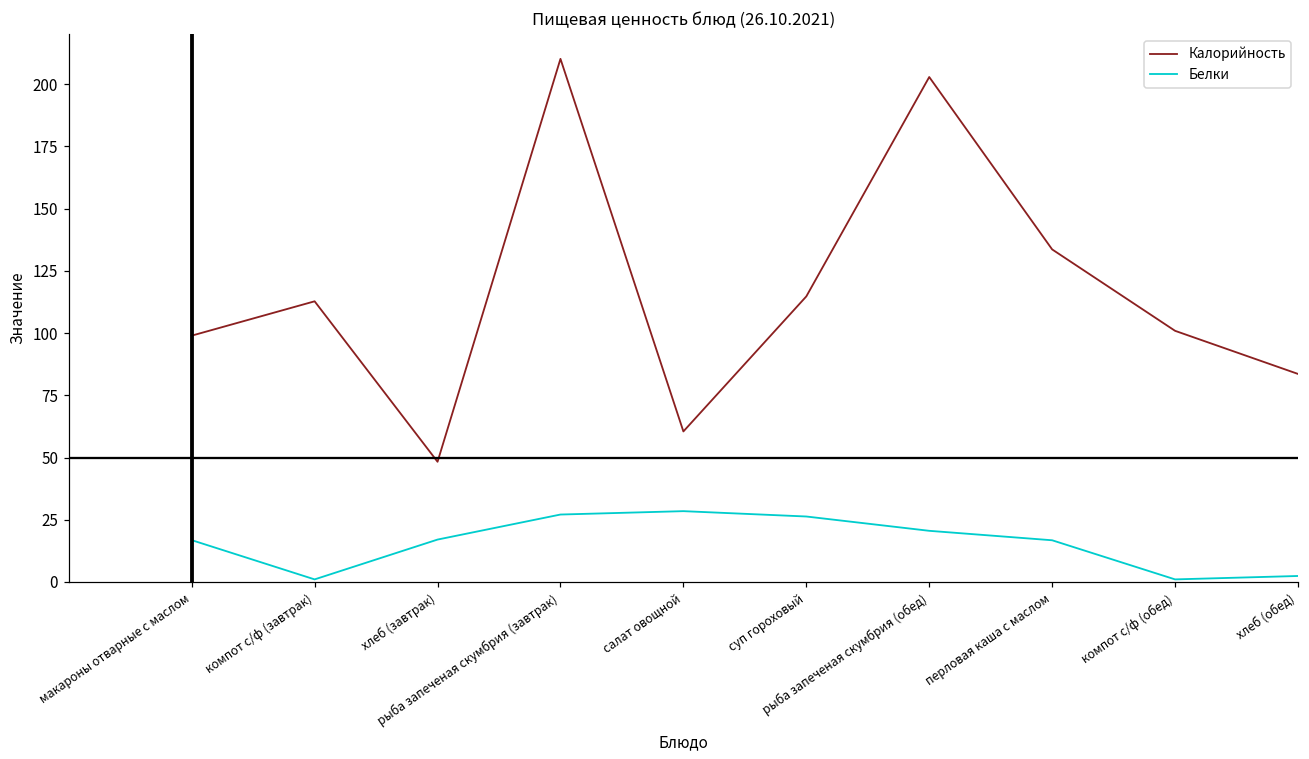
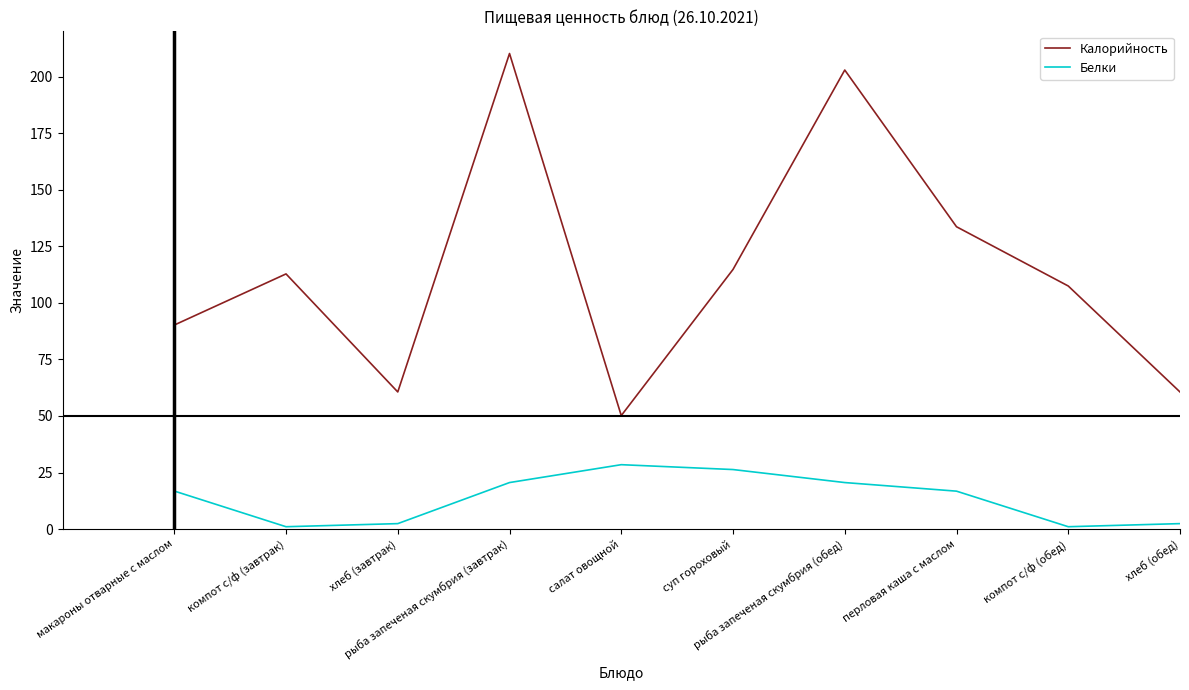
Калорийность, макароны отварные с маслом: 99 -> 90
Калорийность, хлеб (завтрак): 48 -> 61
Белки, хлеб (завтрак): 17 -> 2
Белки, рыба запеченая скумбрия (завтрак): 27 -> 21
Калорийность, салат овощной: 60 -> 50
Калорийность, компот с/ф (обед): 101 -> 107
Калорийность, хлеб (обед): 84 -> 61
